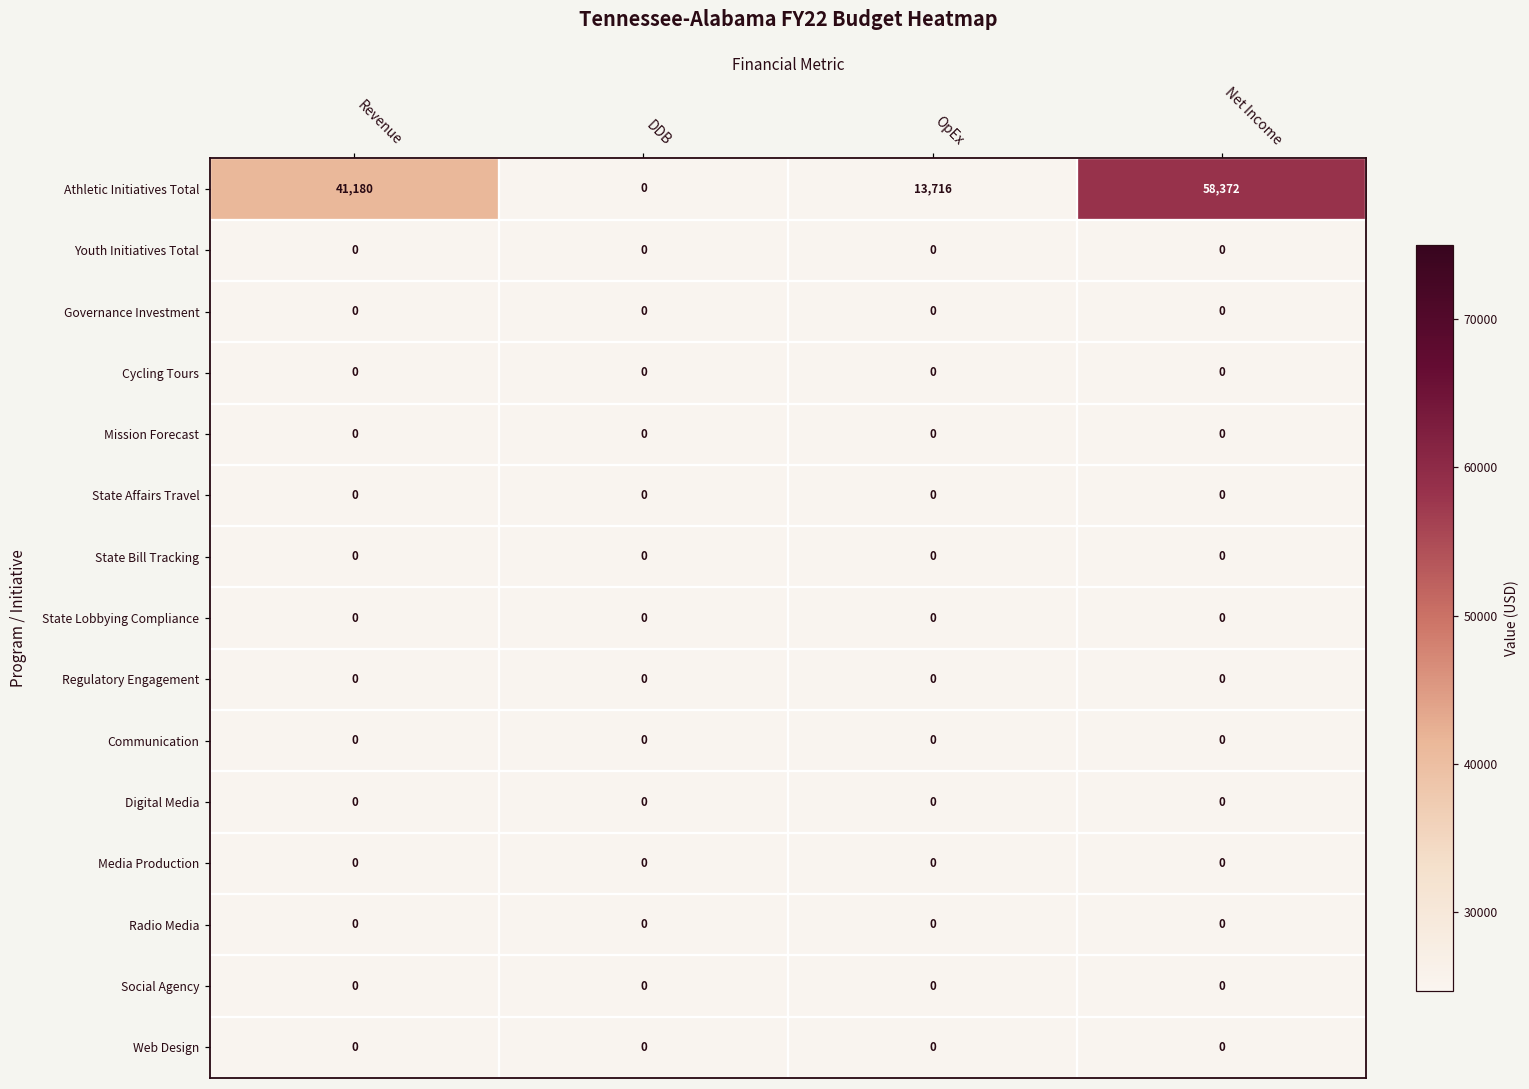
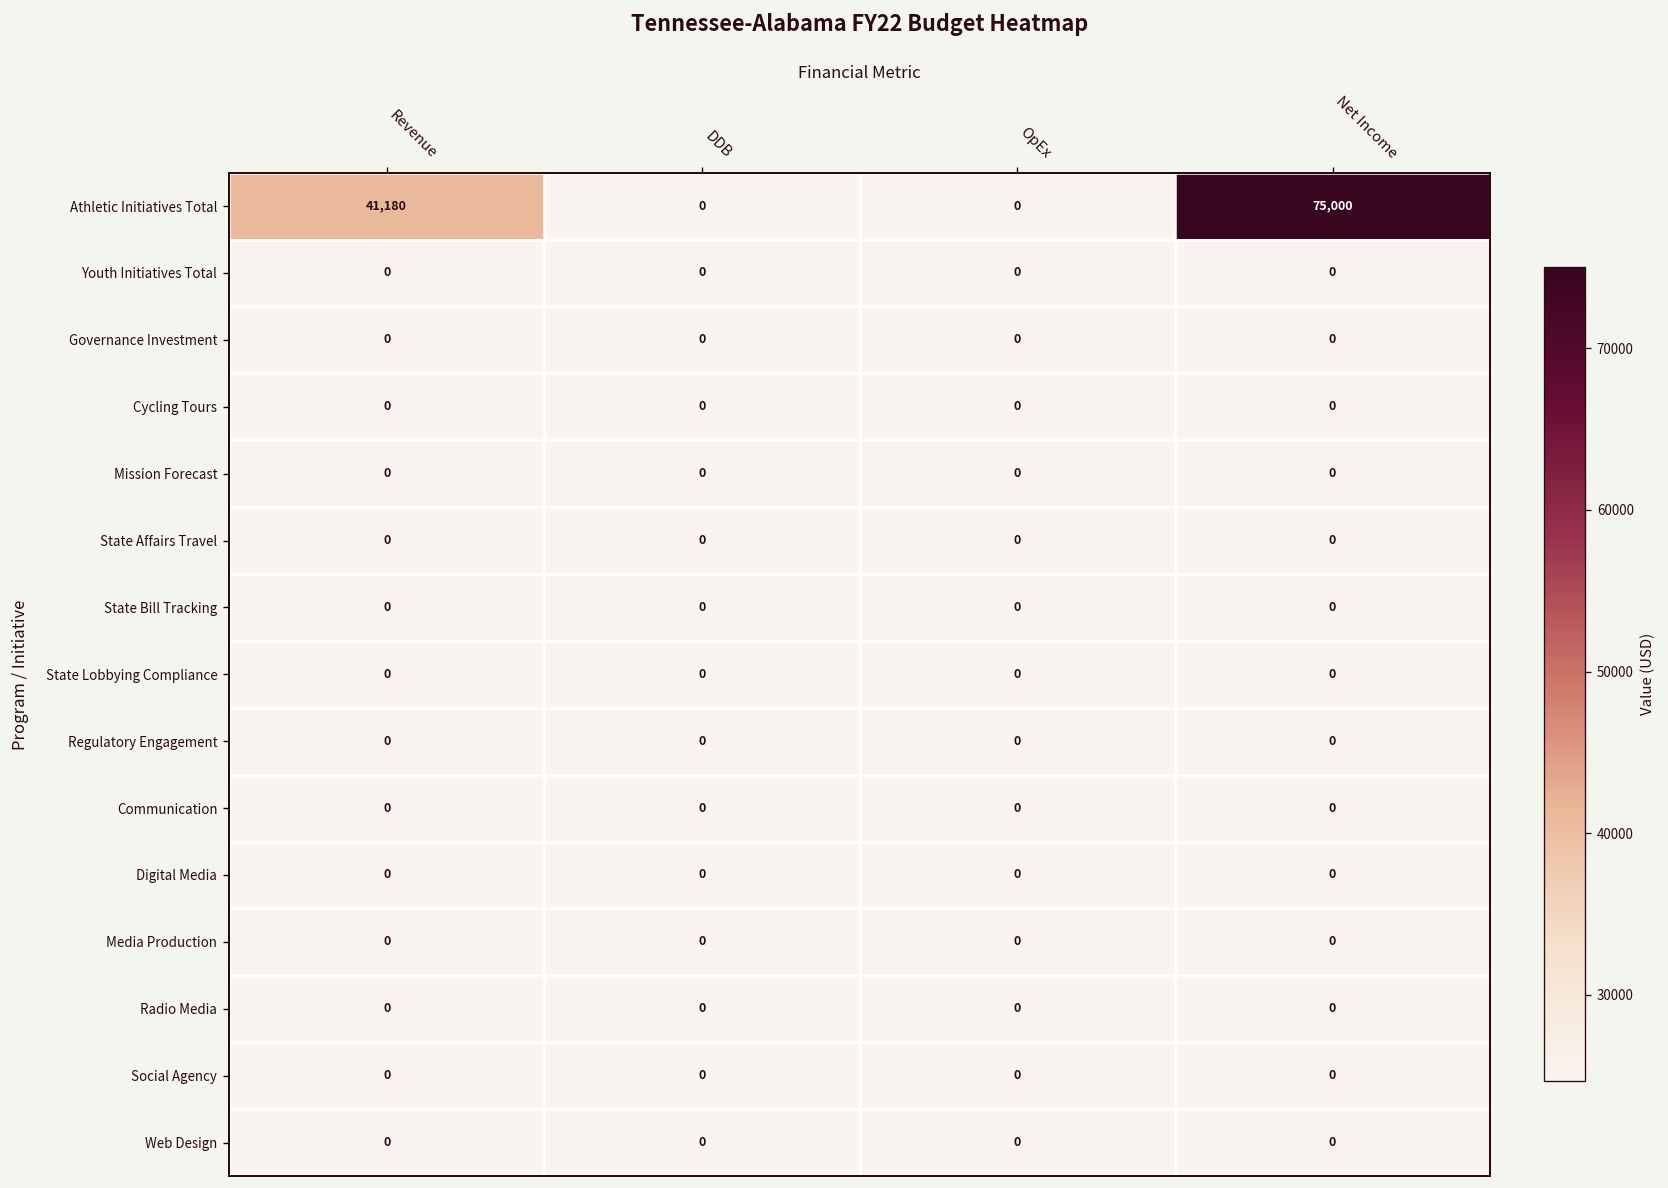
Athletic Initiatives Total, OpEx: 13,716 -> 0
Athletic Initiatives Total, Net Income: 58,372 -> 75,000
